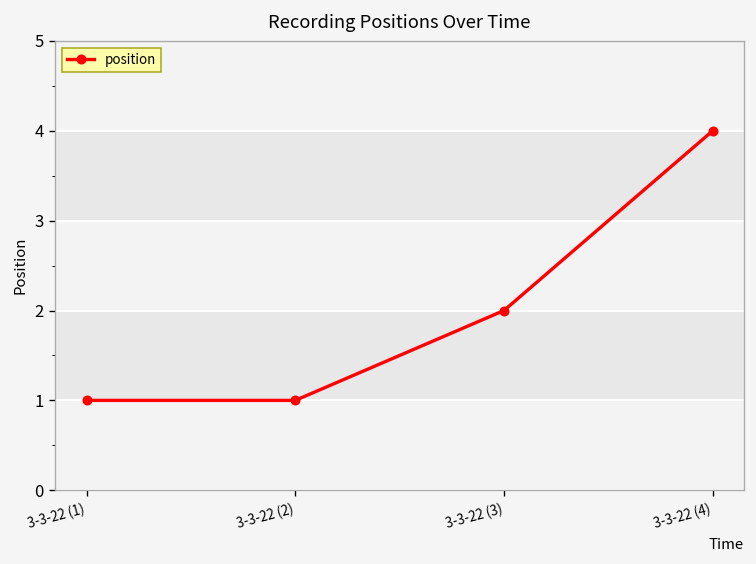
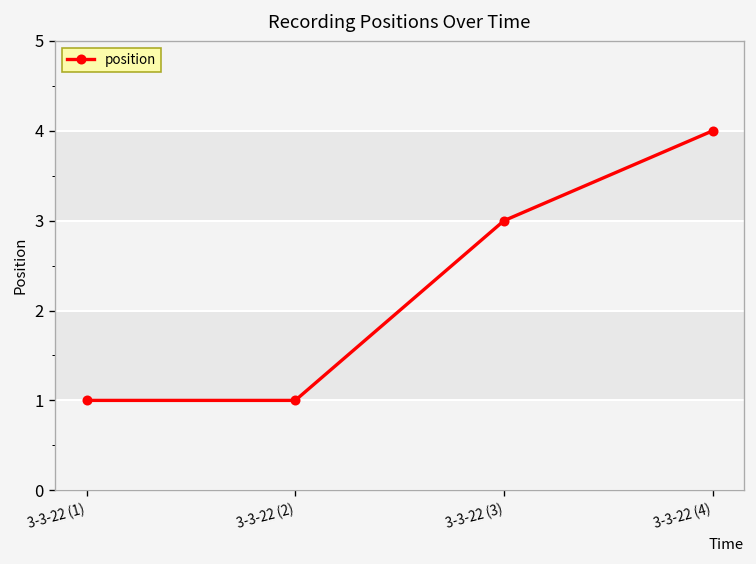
3-3-22 (3): 2 -> 3
